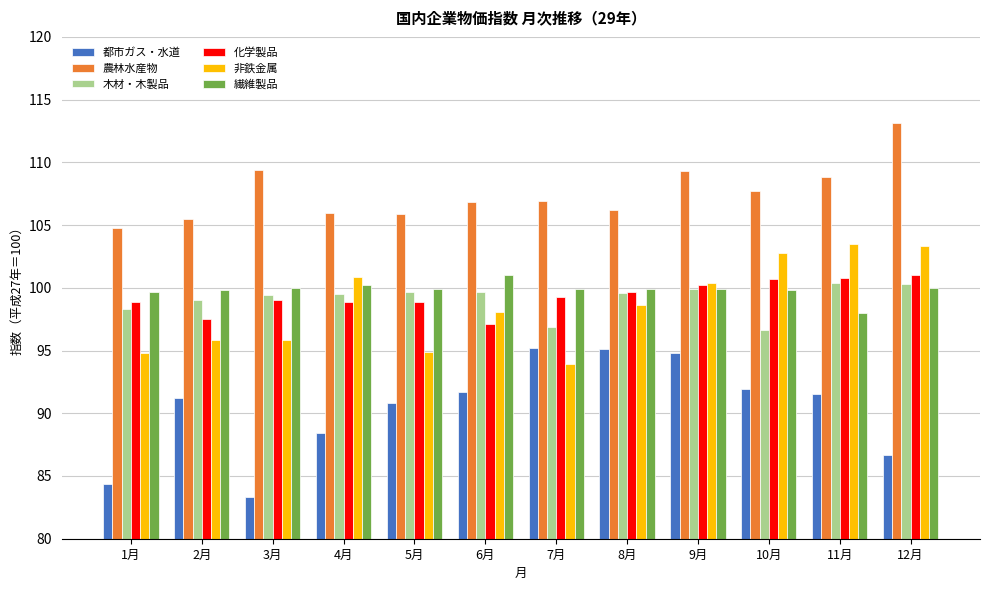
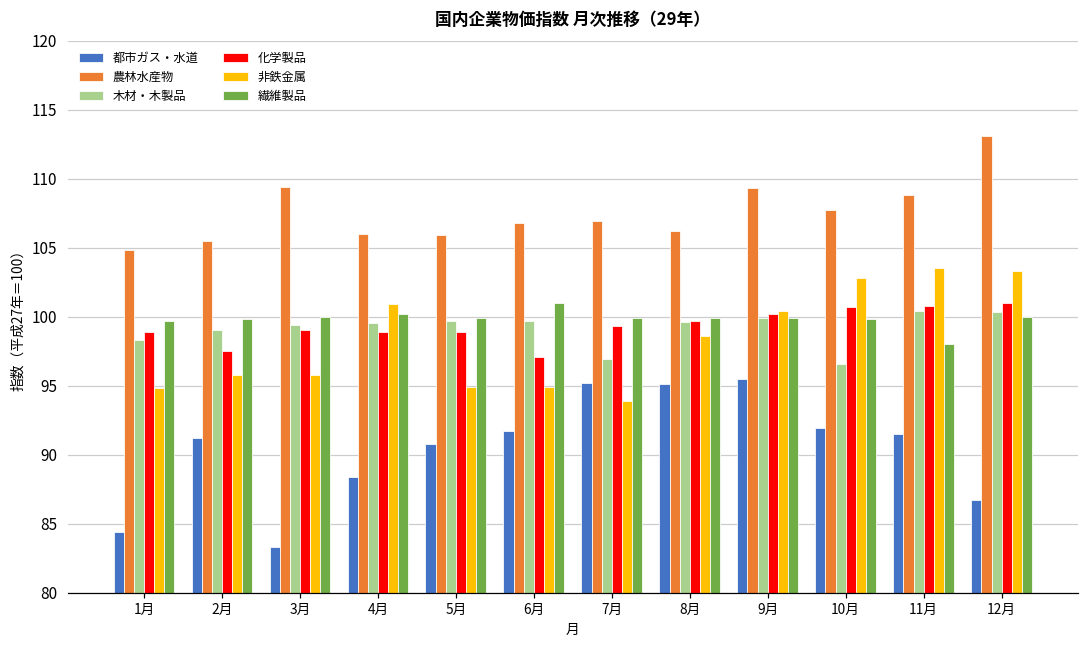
非鉄金属, 6月: 98.1 -> 94.9
都市ガス・水道, 9月: 94.8 -> 95.5
